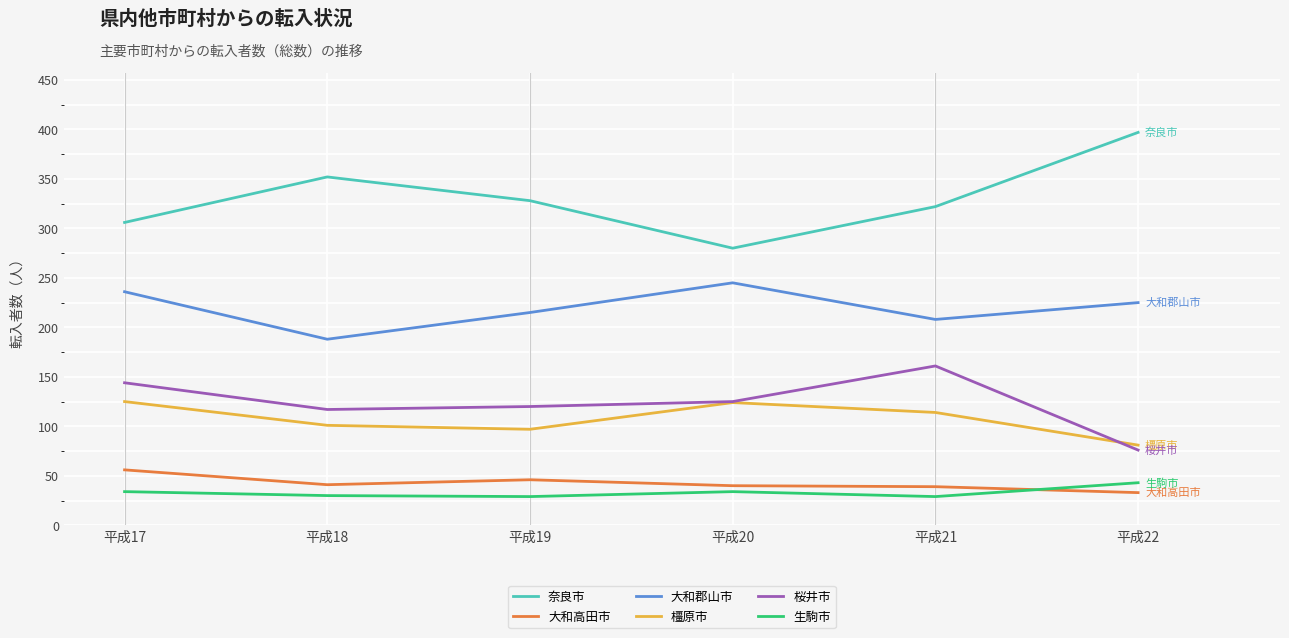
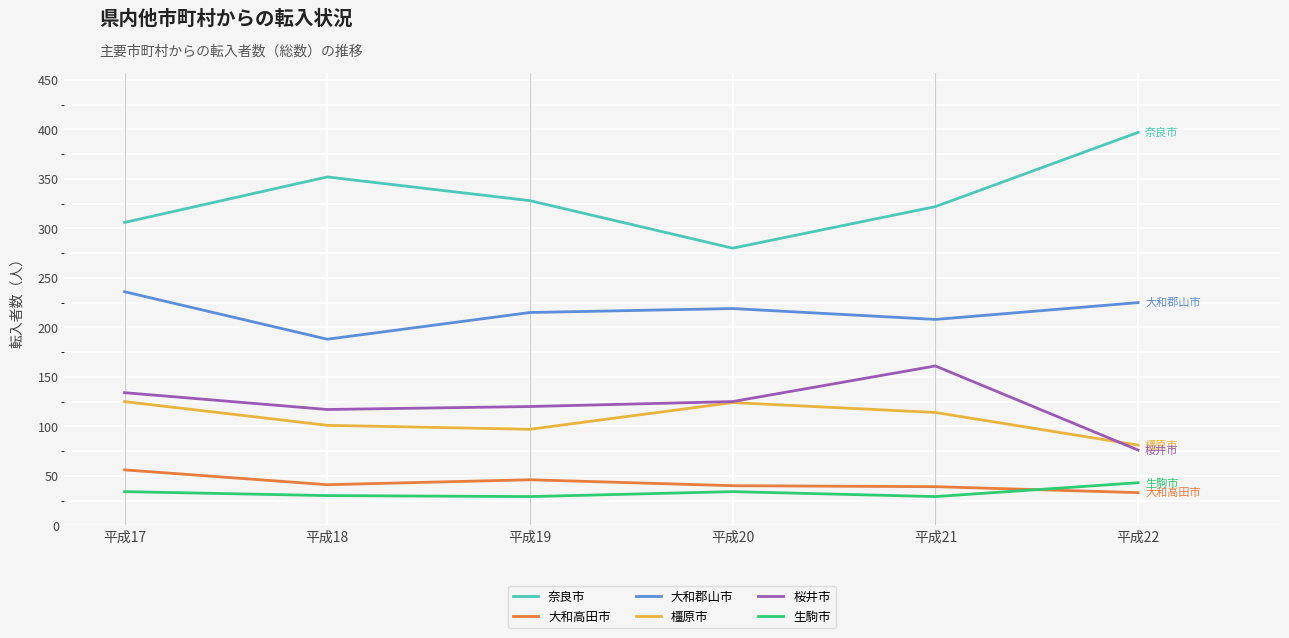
桜井市, 平成17: 140 -> 130
大和郡山市, 平成20: 250 -> 220
